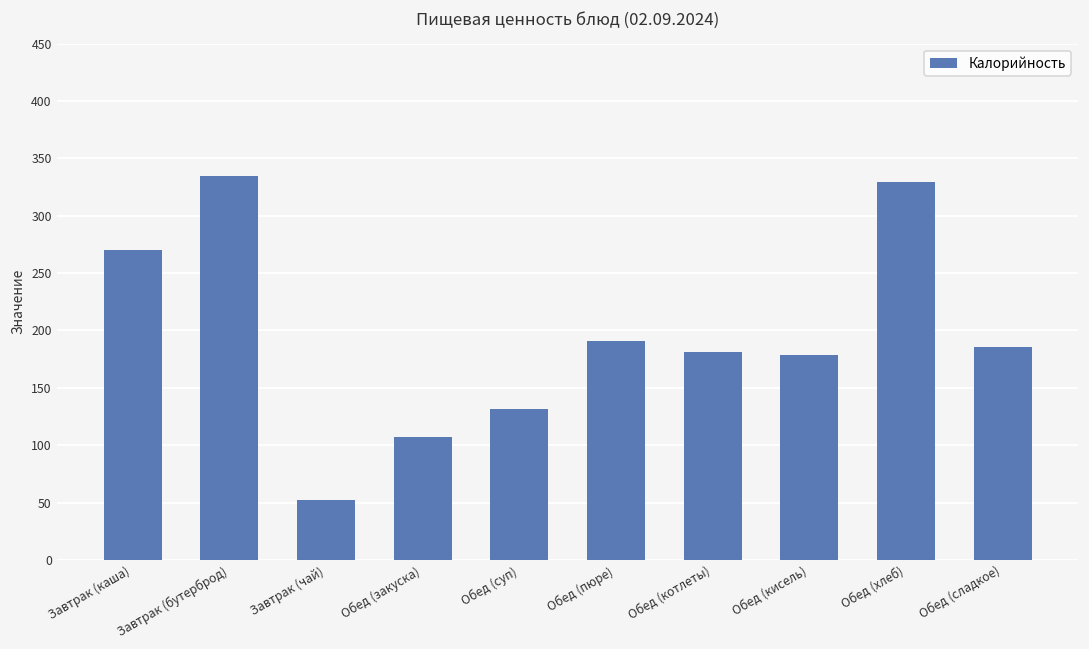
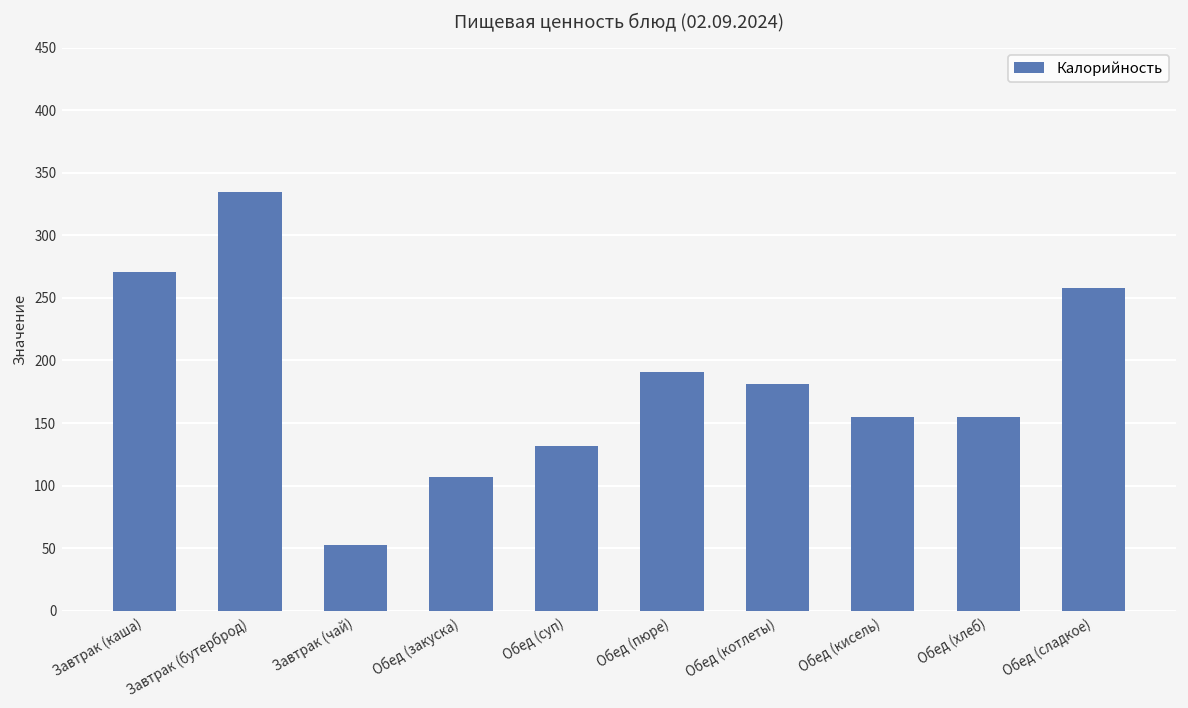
Обед (кисель): 178 -> 155
Обед (хлеб): 330 -> 155
Обед (сладкое): 185 -> 258
